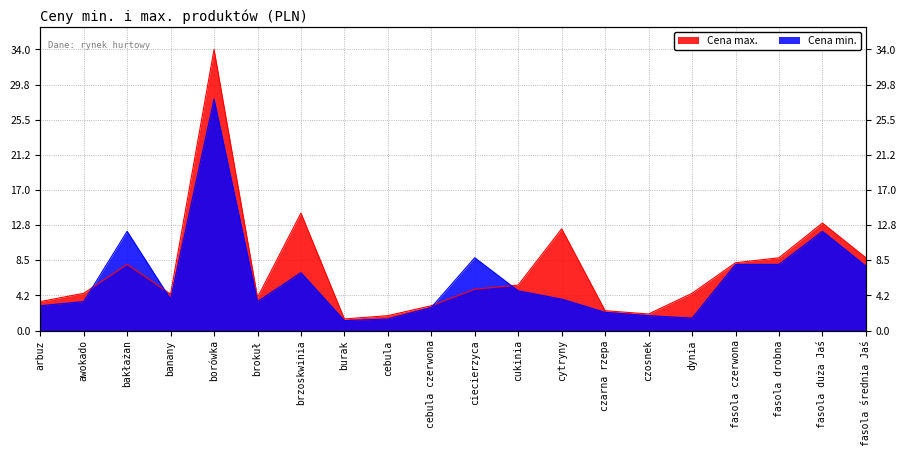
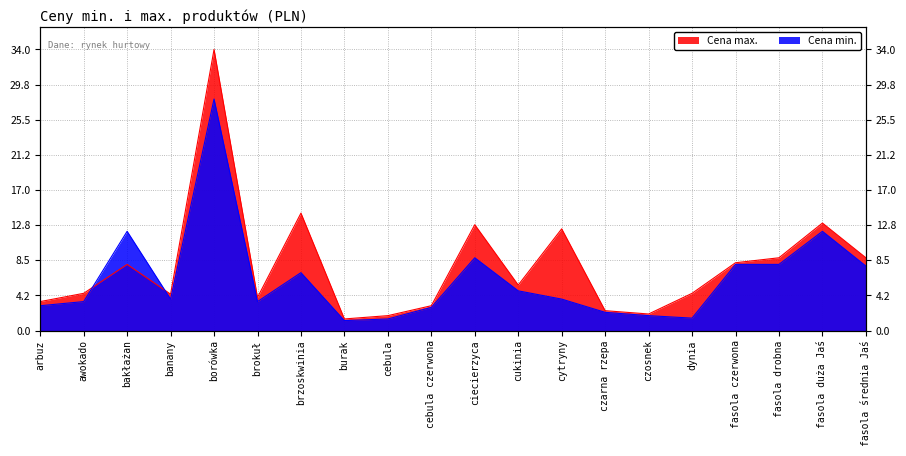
Cena max., ciecierzyca: 5 -> 13
